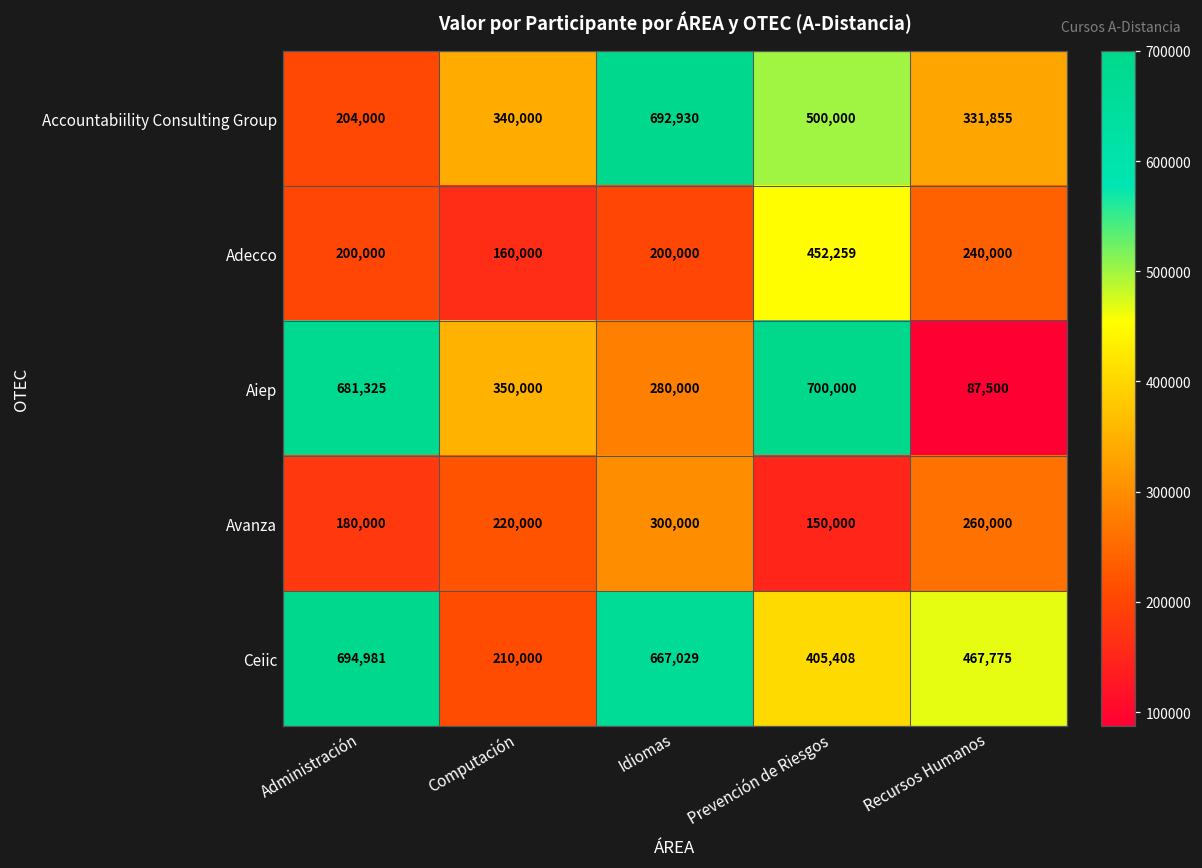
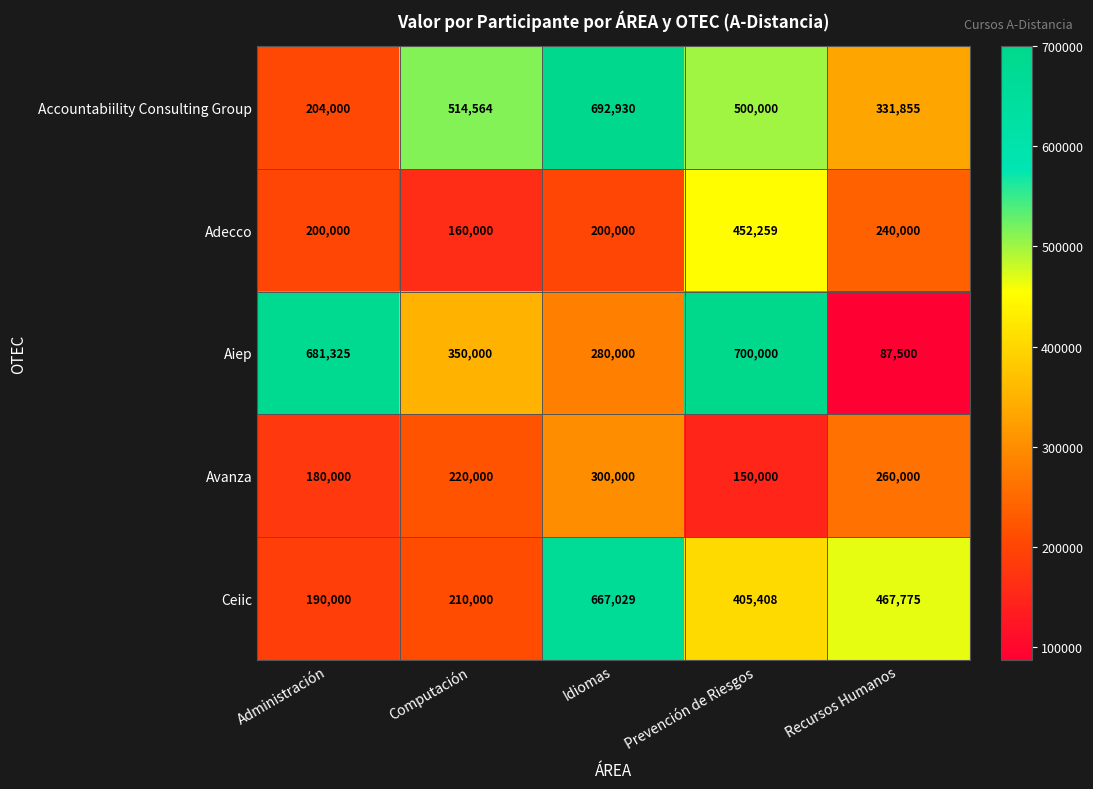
Accountabiility Consulting Group, Computación: 340,000 -> 514,564
Ceiic, Administración: 694,981 -> 190,000
